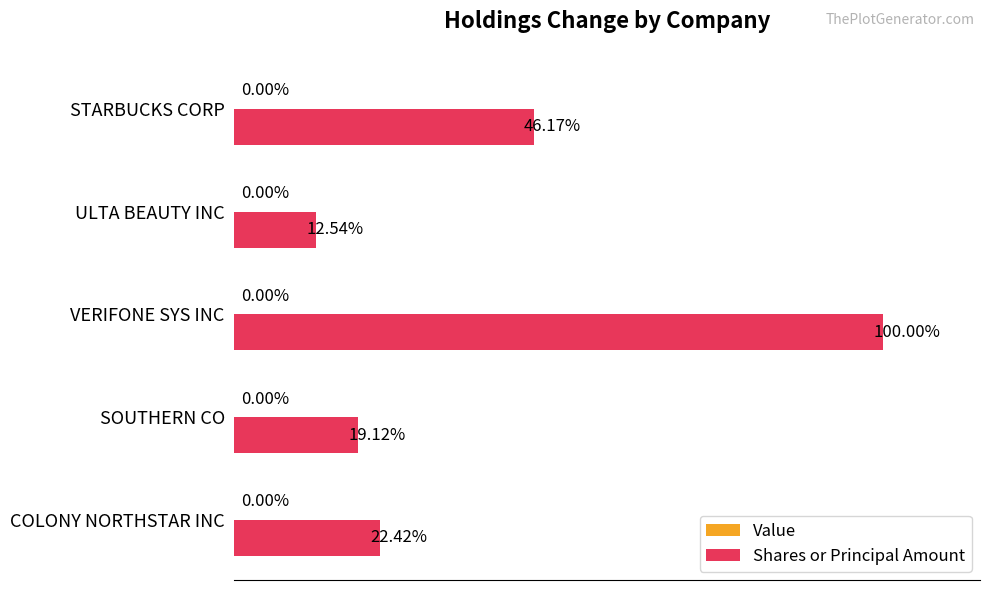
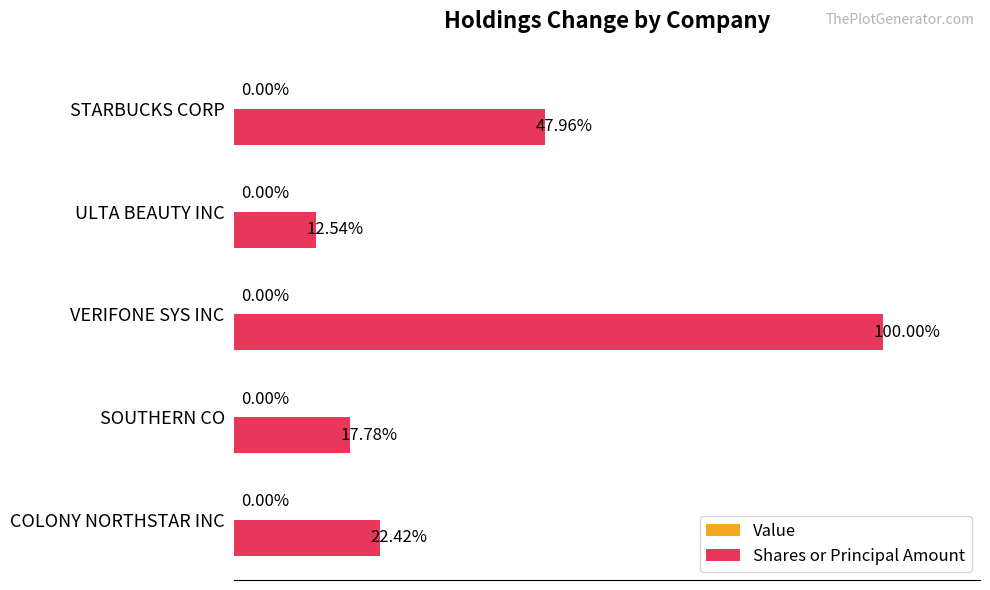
Shares or Principal Amount, STARBUCKS CORP: 46.17% -> 47.96%
Shares or Principal Amount, SOUTHERN CO: 19.12% -> 17.78%
